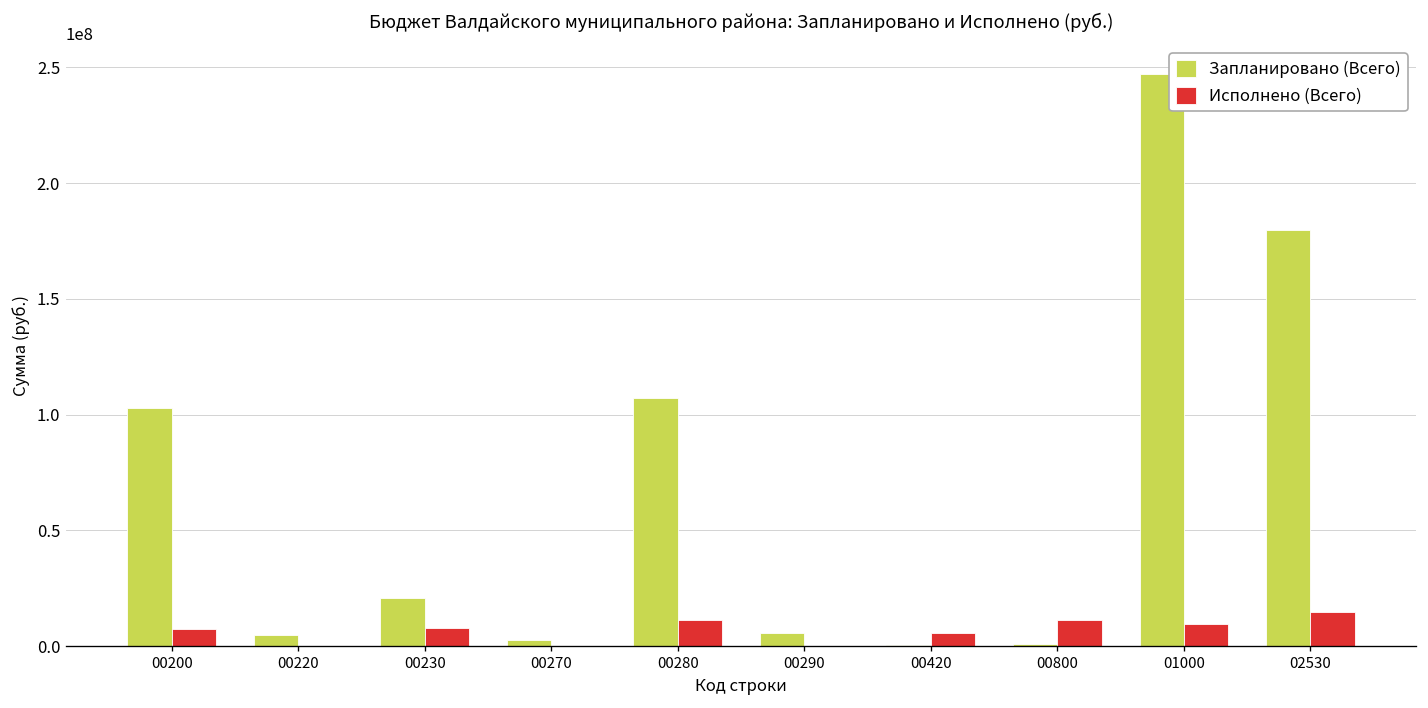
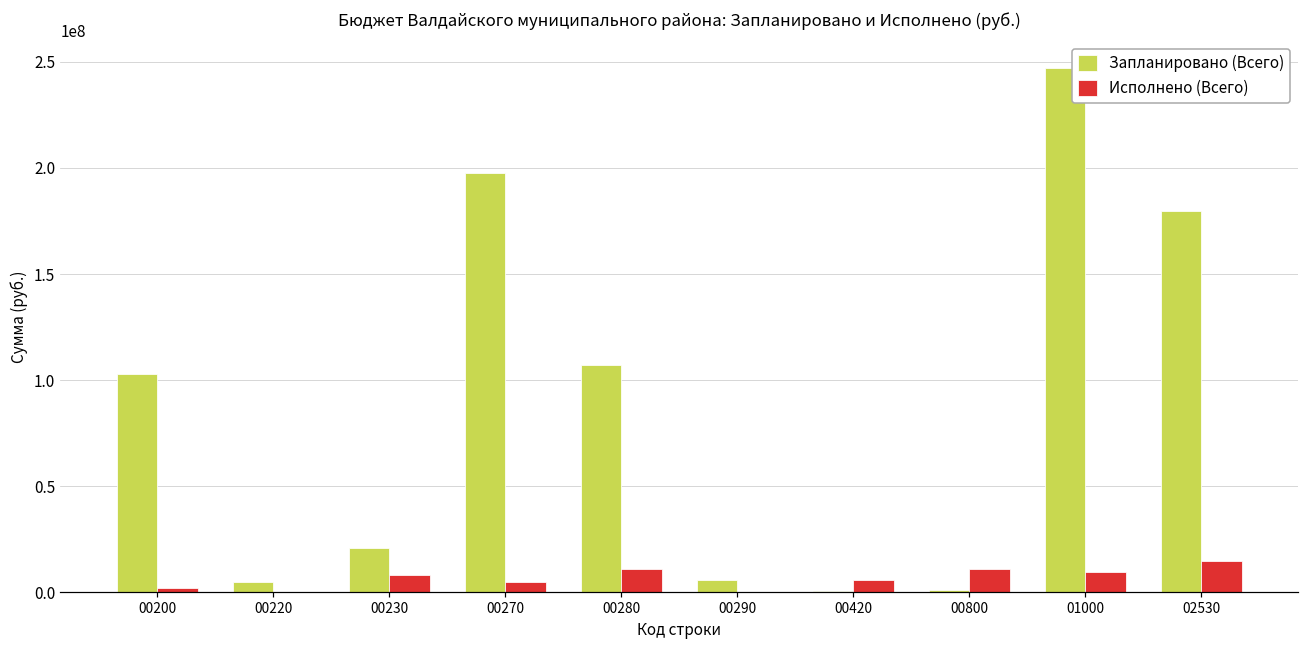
Исполнено (Всего), 00200: 7000000 -> 2000000
Запланировано (Всего), 00270: 3000000 -> 197000000
Исполнено (Всего), 00270: 0 -> 5000000
